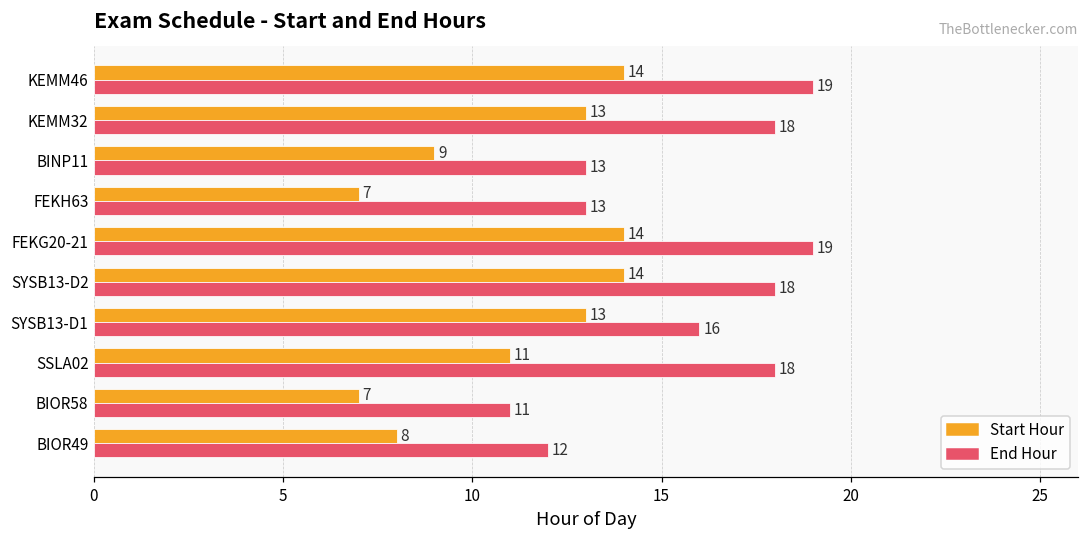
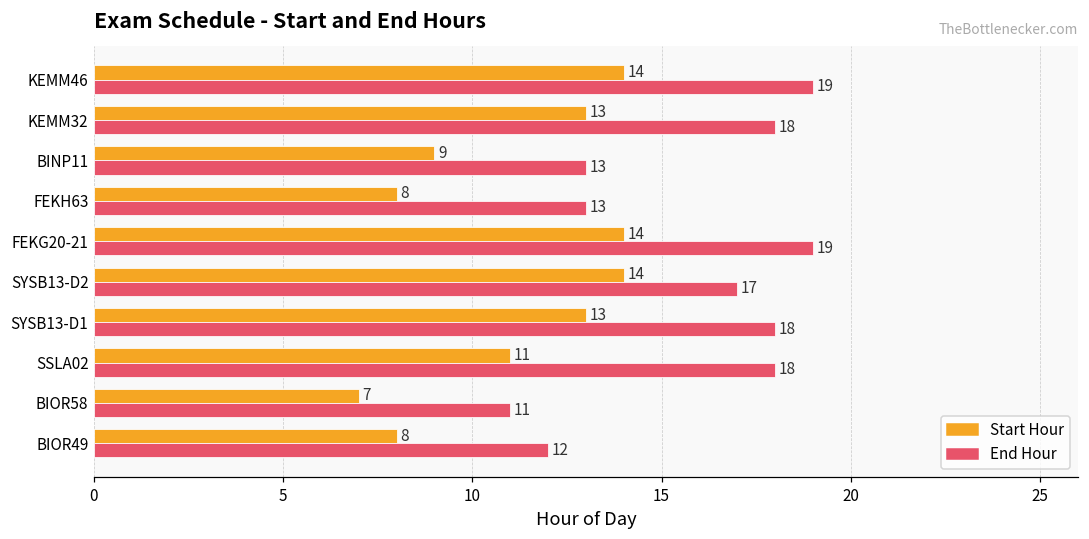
Start Hour, FEKH63: 7 -> 8
End Hour, SYSB13-D2: 18 -> 17
End Hour, SYSB13-D1: 16 -> 18
